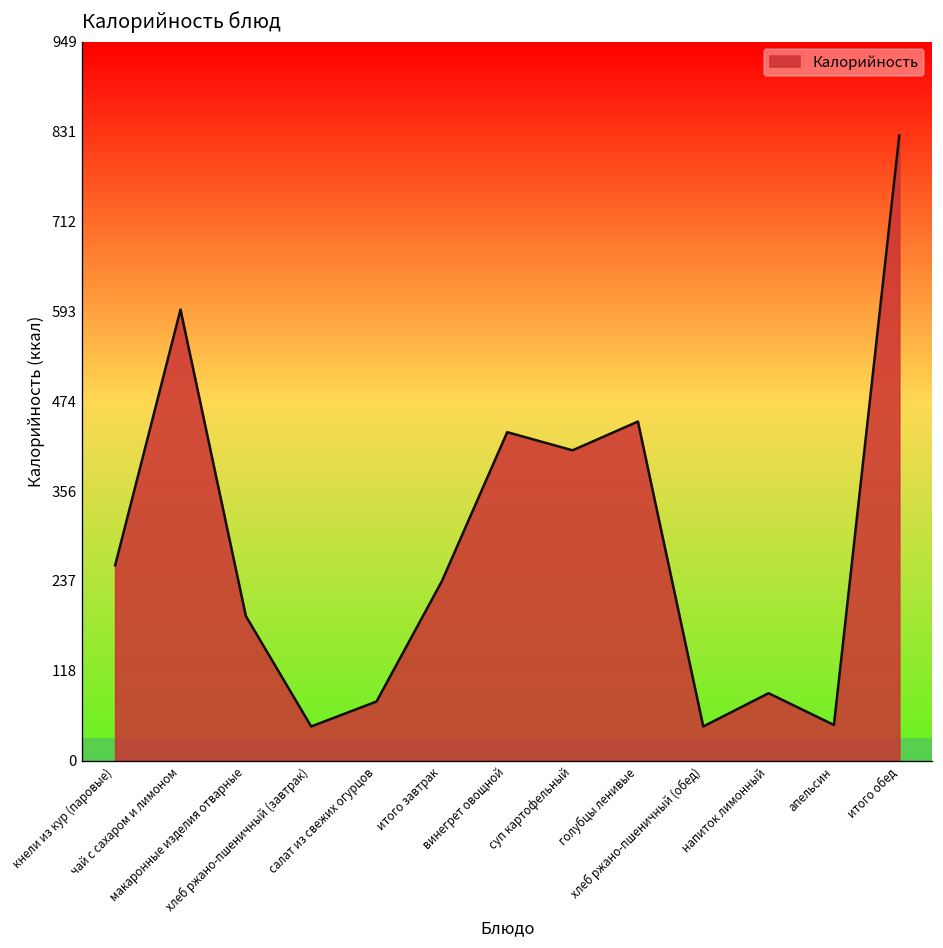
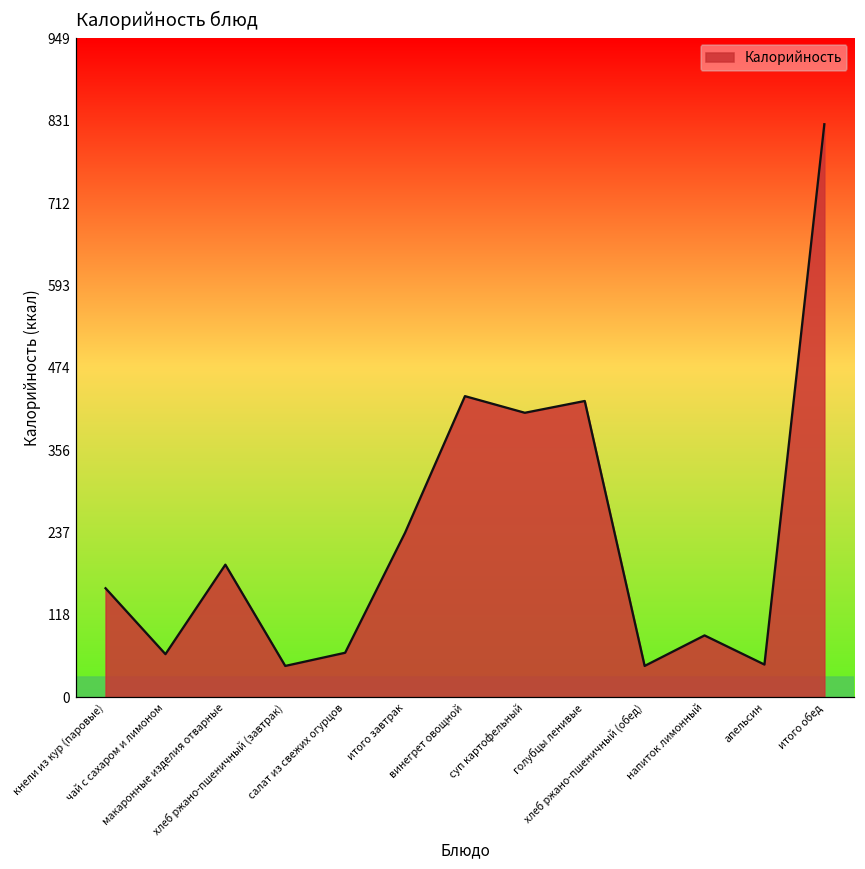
кнели из кур (паровые): 260 -> 160
чай с сахаром и лимоном: 600 -> 60
салат из свежих огурцов: 80 -> 60
голубцы ленивые: 450 -> 430
